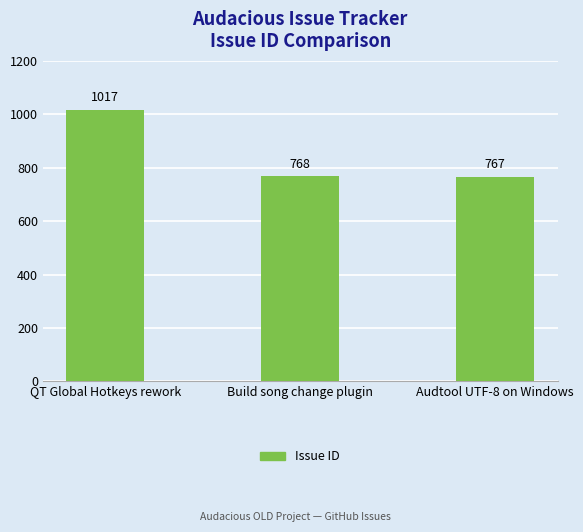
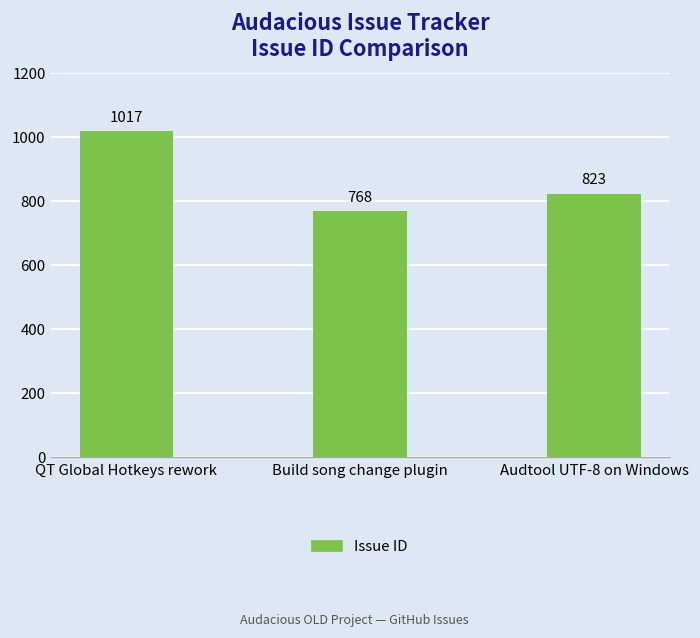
Audtool UTF-8 on Windows: 767 -> 823
